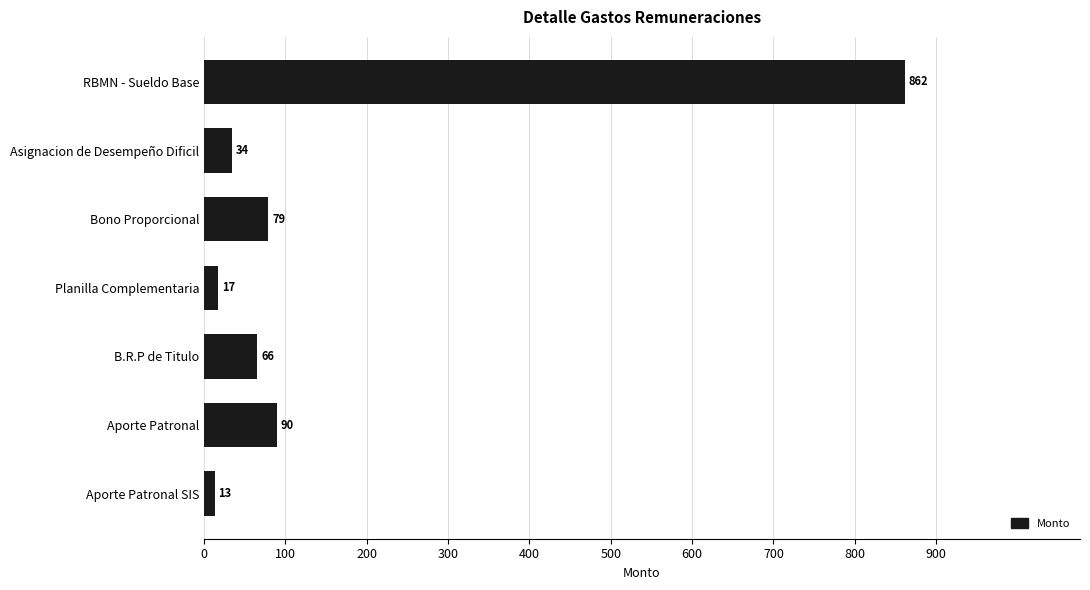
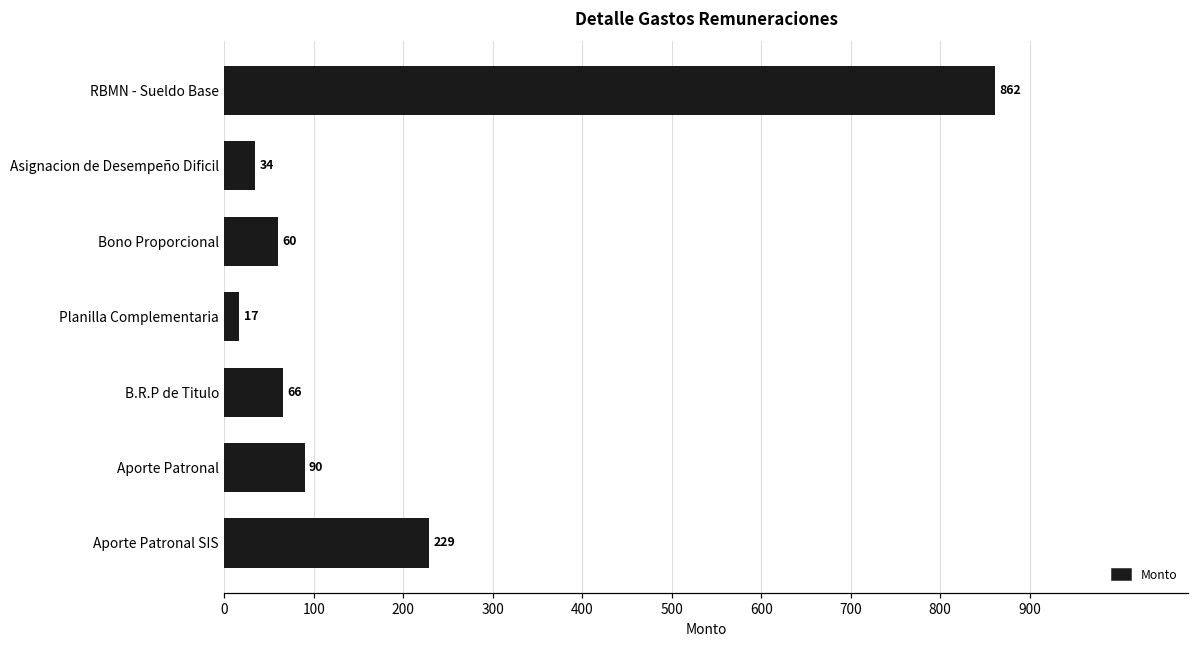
Bono Proporcional: 79 -> 60
Aporte Patronal SIS: 13 -> 229
